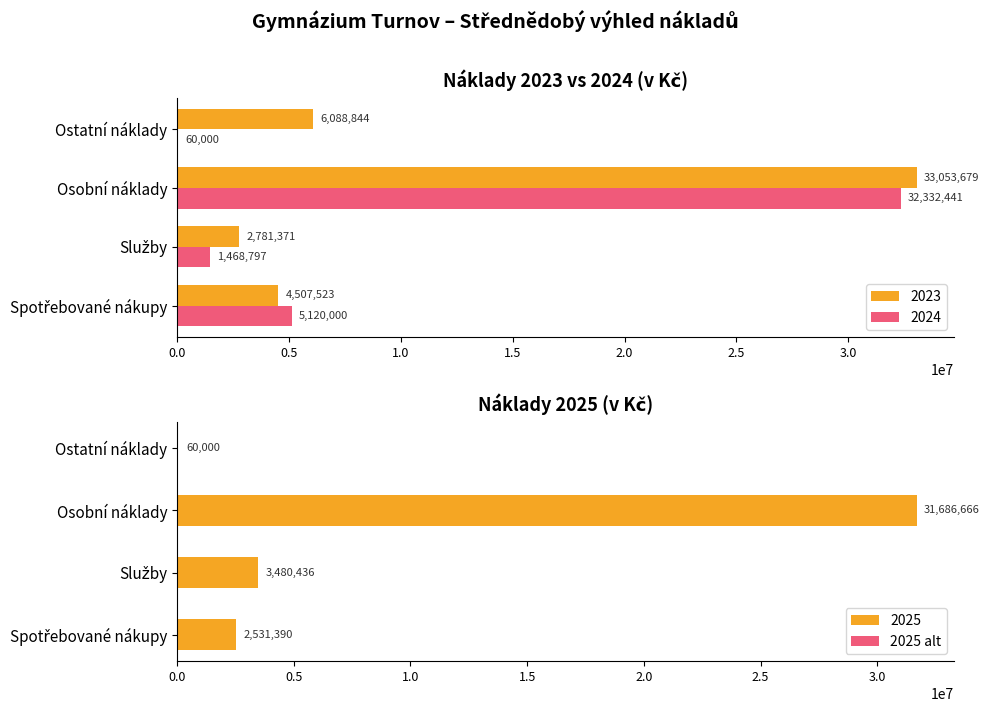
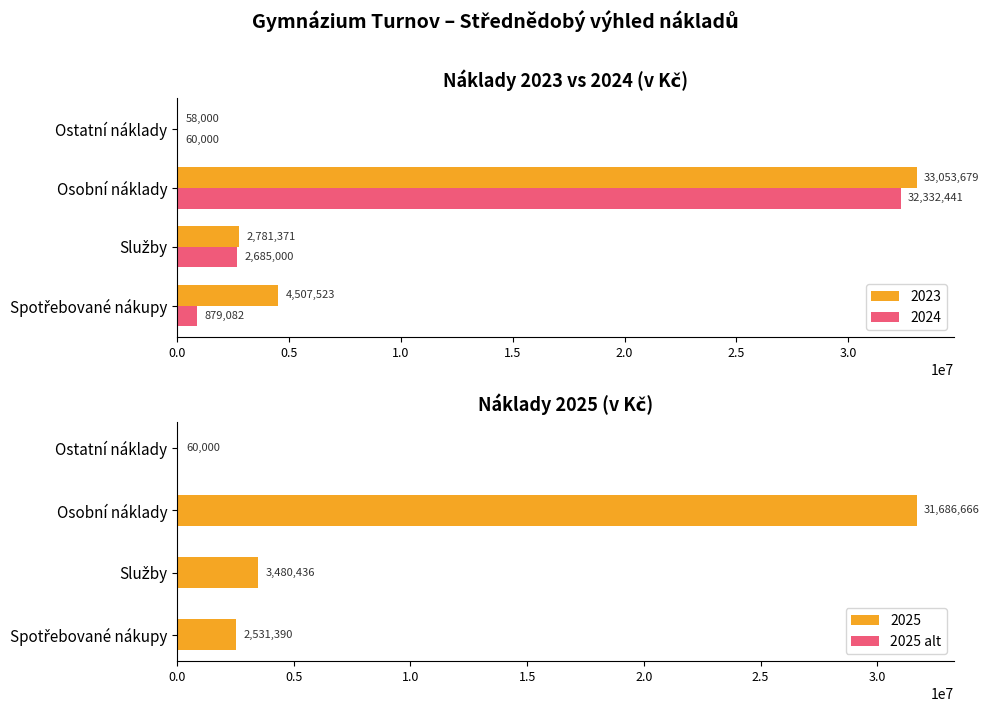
Náklady 2023 vs 2024 (v Kč), 2023, Ostatní náklady: 6,088,844 -> 58,000
Náklady 2023 vs 2024 (v Kč), 2024, Služby: 1,468,797 -> 2,685,000
Náklady 2023 vs 2024 (v Kč), 2024, Spotřebované nákupy: 5,120,000 -> 879,082
